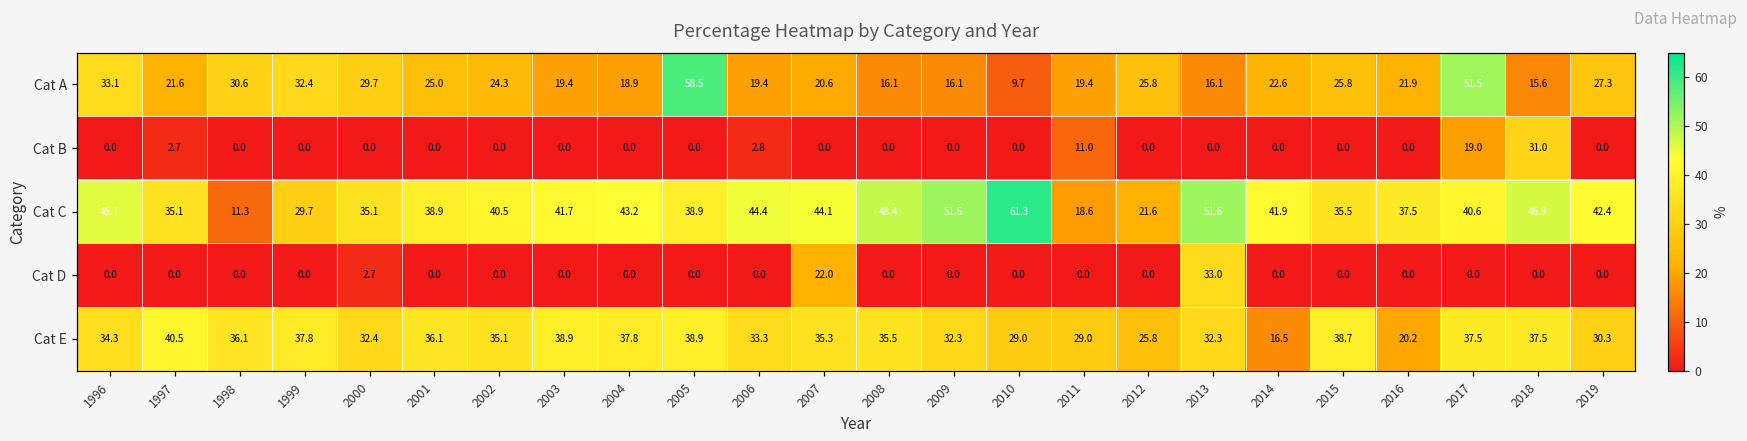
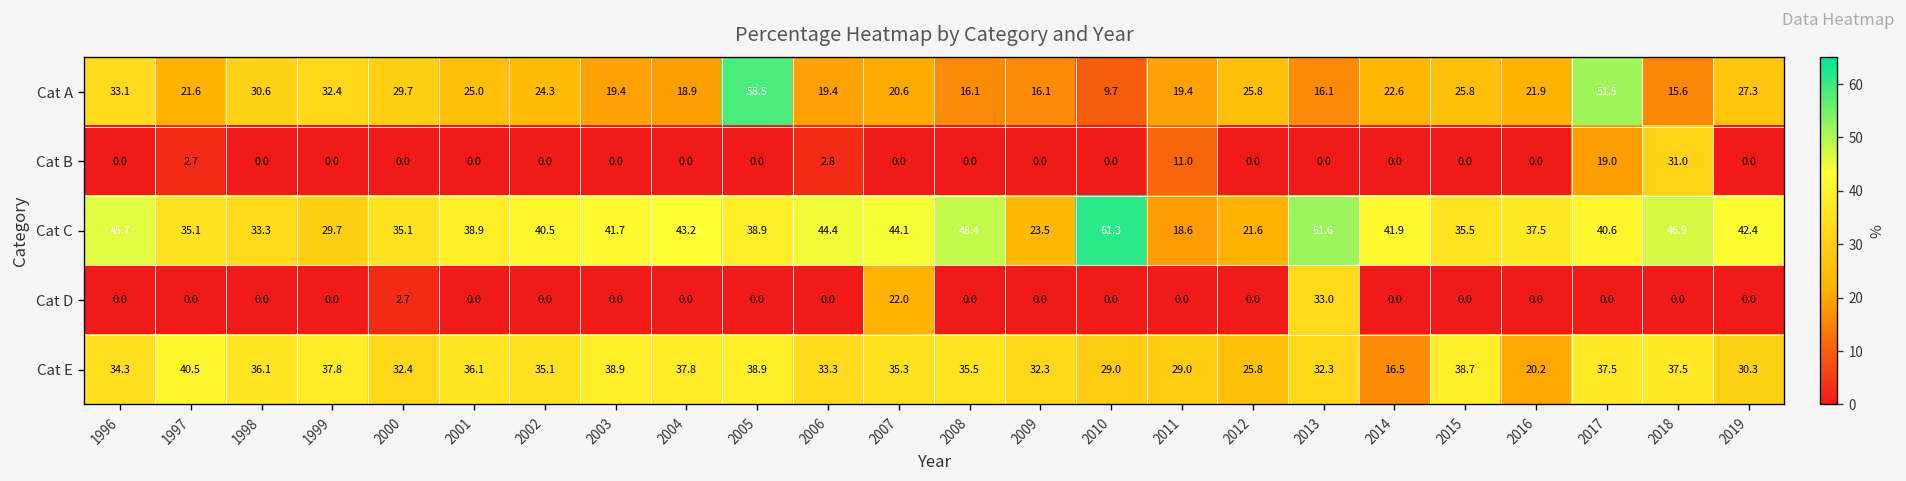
Cat C, 1998: 11.3 -> 33.3
Cat C, 2009: 51.6 -> 23.5
